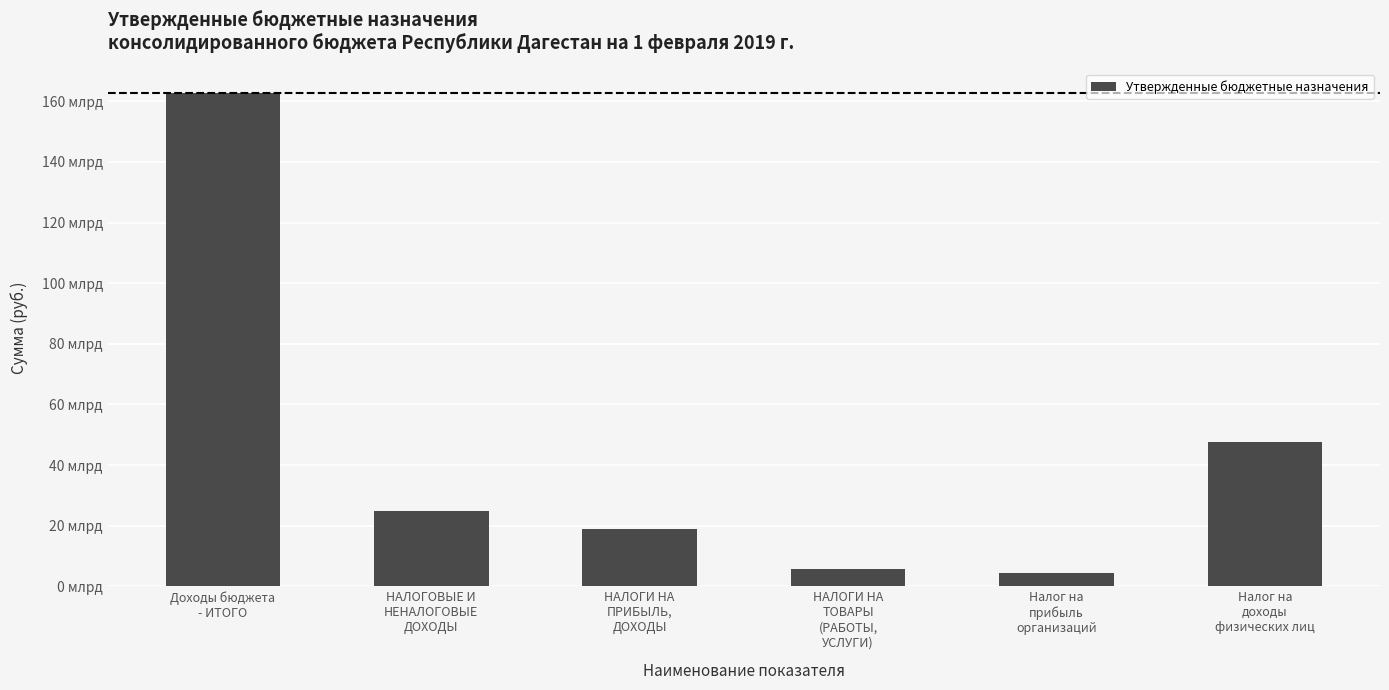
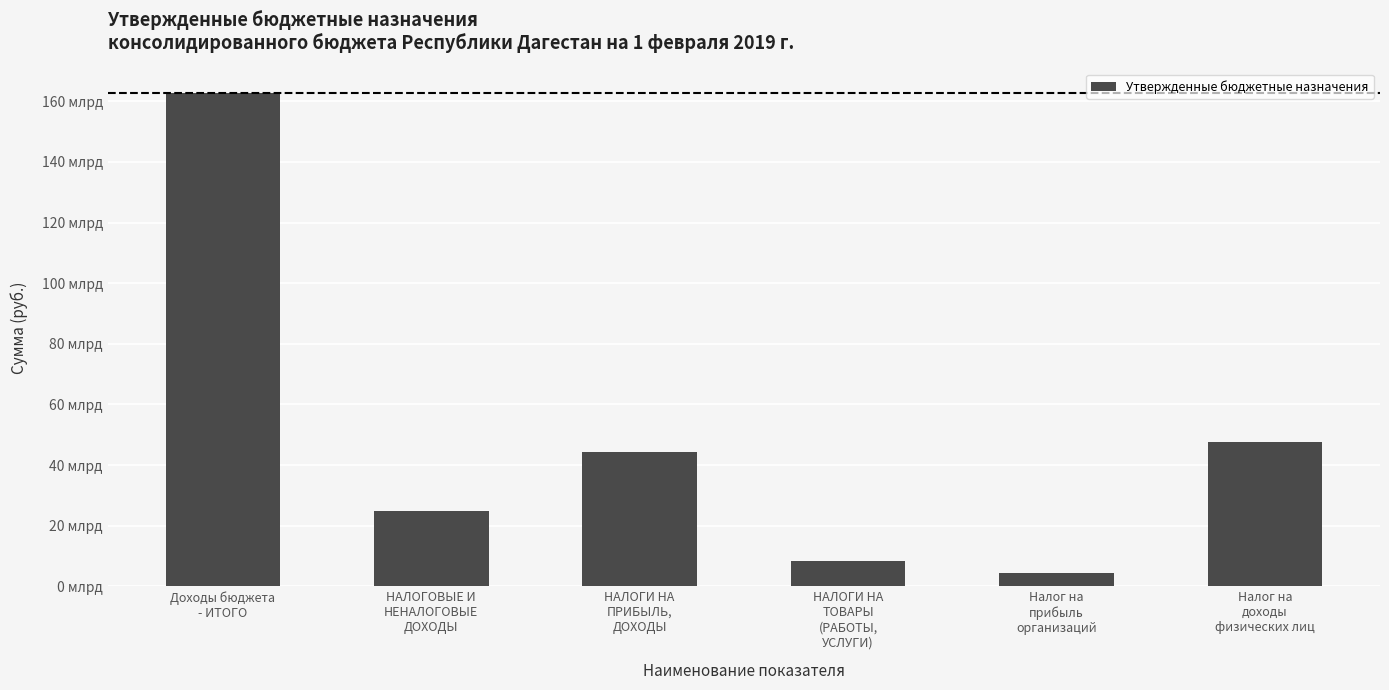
НАЛОГИ НА ПРИБЫЛЬ, ДОХОДЫ: 19 млрд -> 44 млрд
НАЛОГИ НА ТОВАРЫ (РАБОТЫ, УСЛУГИ): 6 млрд -> 8 млрд
